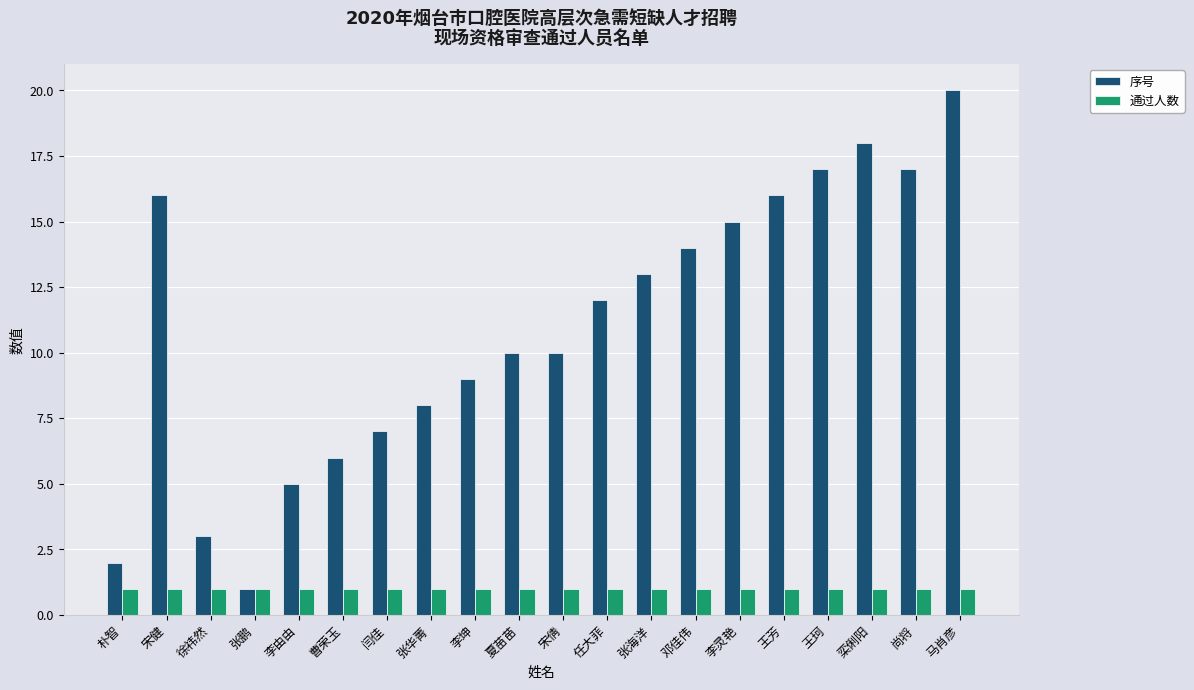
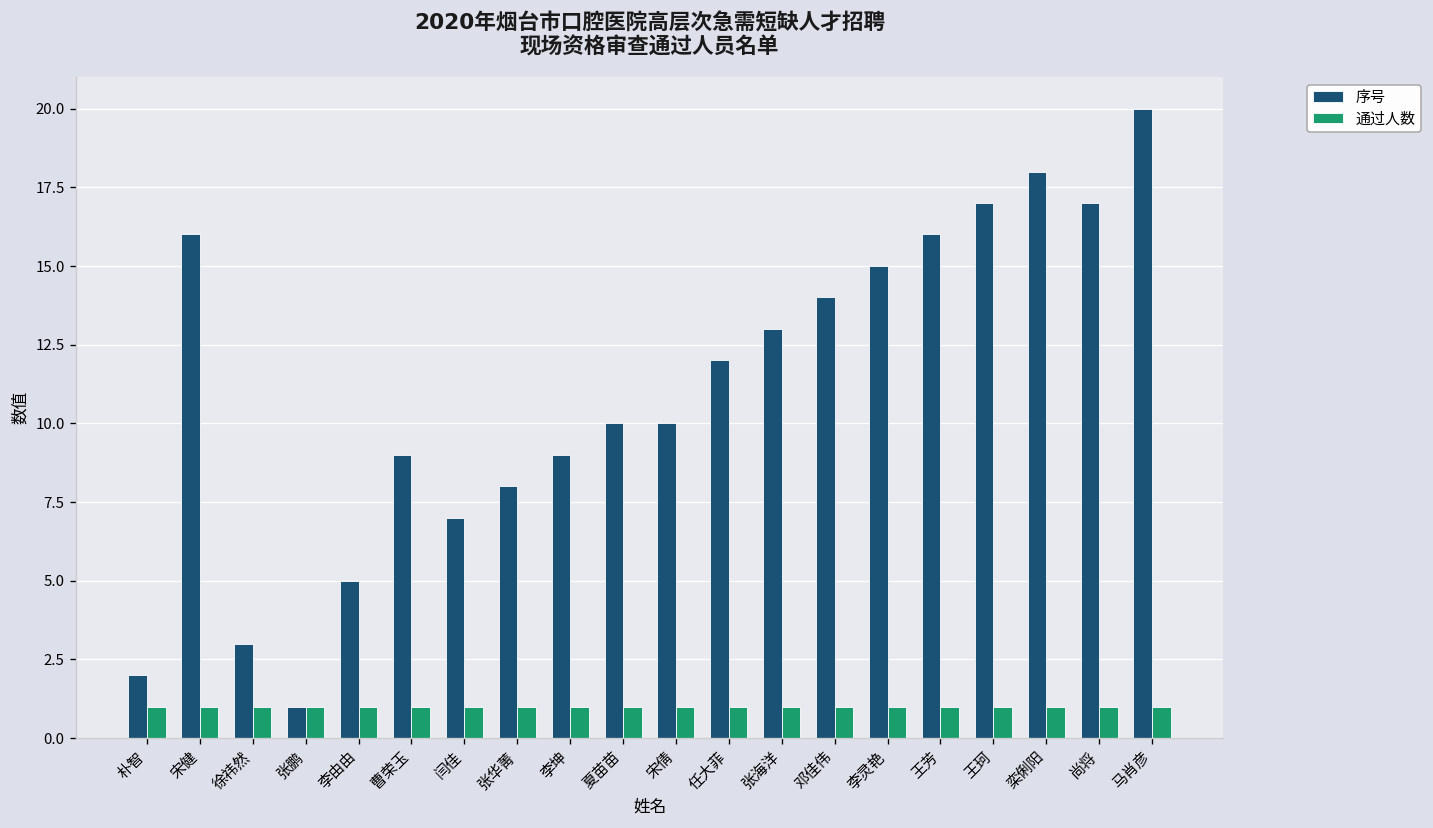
序号, 曹荣玉: 6 -> 9
